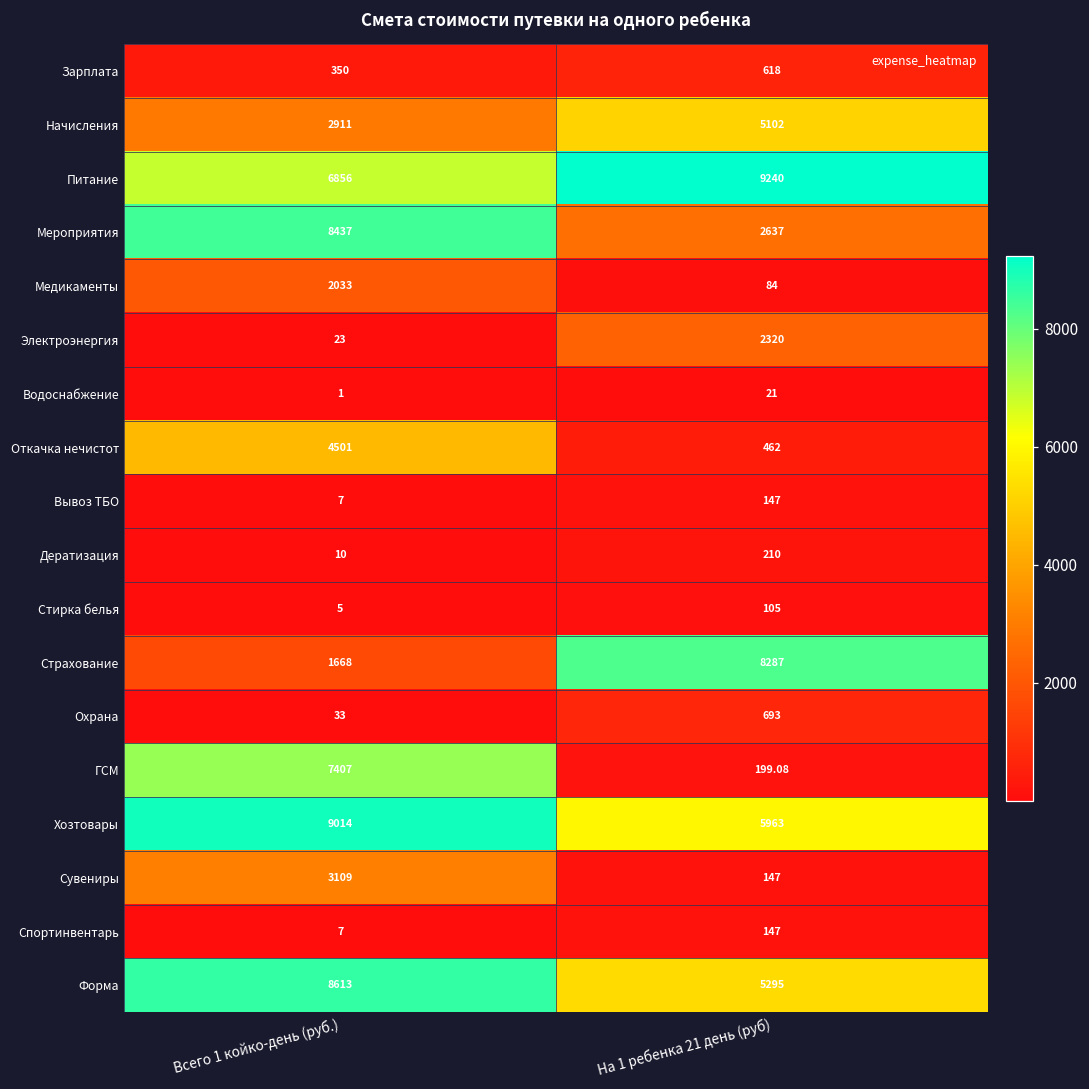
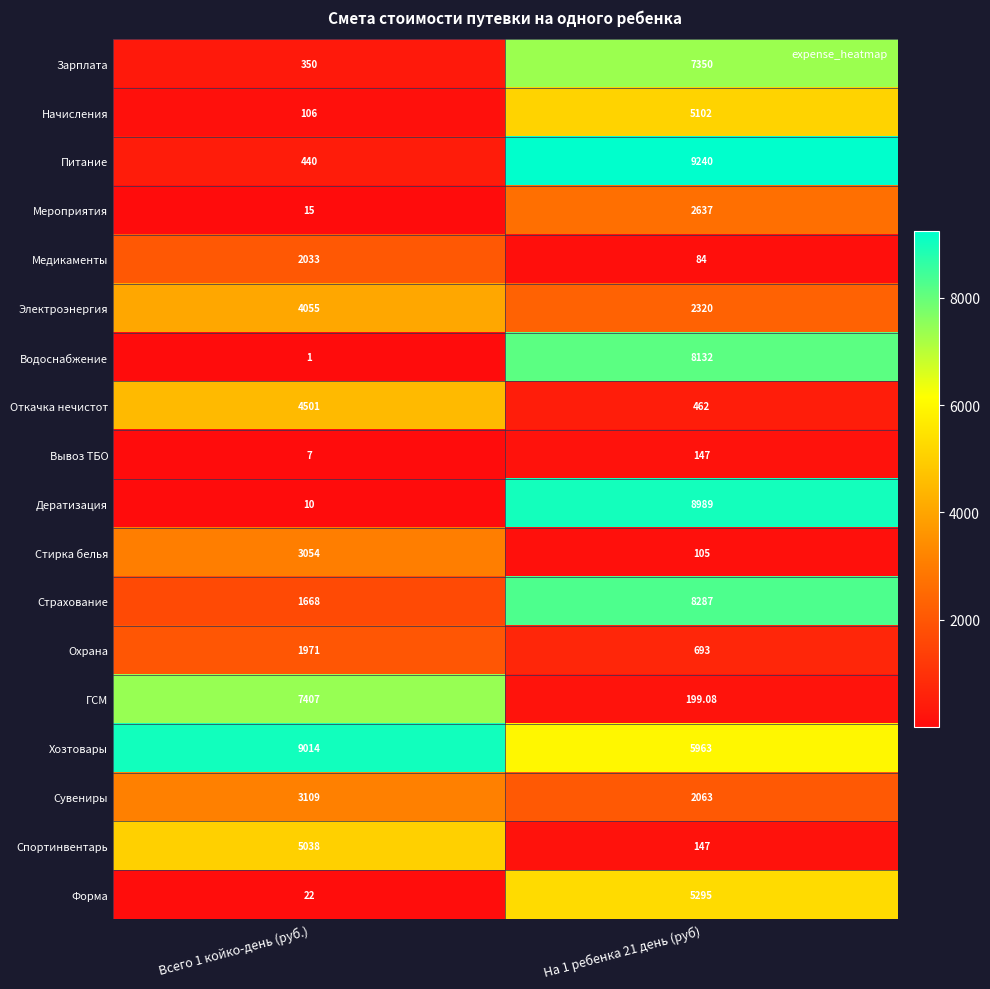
Зарплата, На 1 ребенка 21 день (руб): 618 -> 7350
Начисления, Всего 1 койко-день (руб.): 2911 -> 106
Питание, Всего 1 койко-день (руб.): 6856 -> 440
Мероприятия, Всего 1 койко-день (руб.): 8437 -> 15
Электроэнергия, Всего 1 койко-день (руб.): 23 -> 4055
Водоснабжение, На 1 ребенка 21 день (руб): 21 -> 8132
Дератизация, На 1 ребенка 21 день (руб): 210 -> 8989
Стирка белья, Всего 1 койко-день (руб.): 5 -> 3054
Охрана, Всего 1 койко-день (руб.): 33 -> 1971
Сувениры, На 1 ребенка 21 день (руб): 147 -> 2063
Спортинвентарь, Всего 1 койко-день (руб.): 7 -> 5038
Форма, Всего 1 койко-день (руб.): 8613 -> 22
